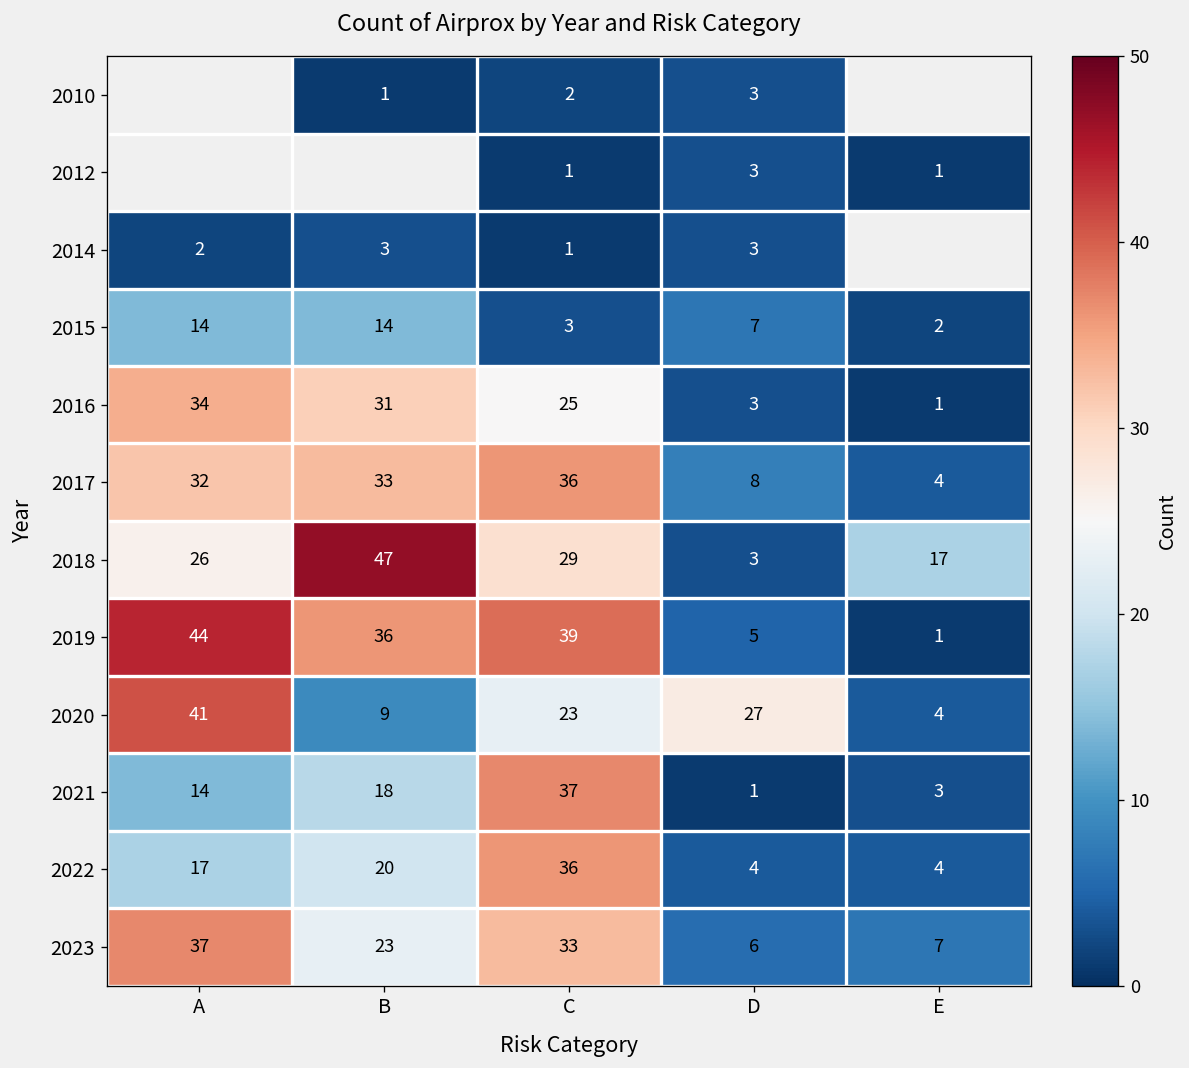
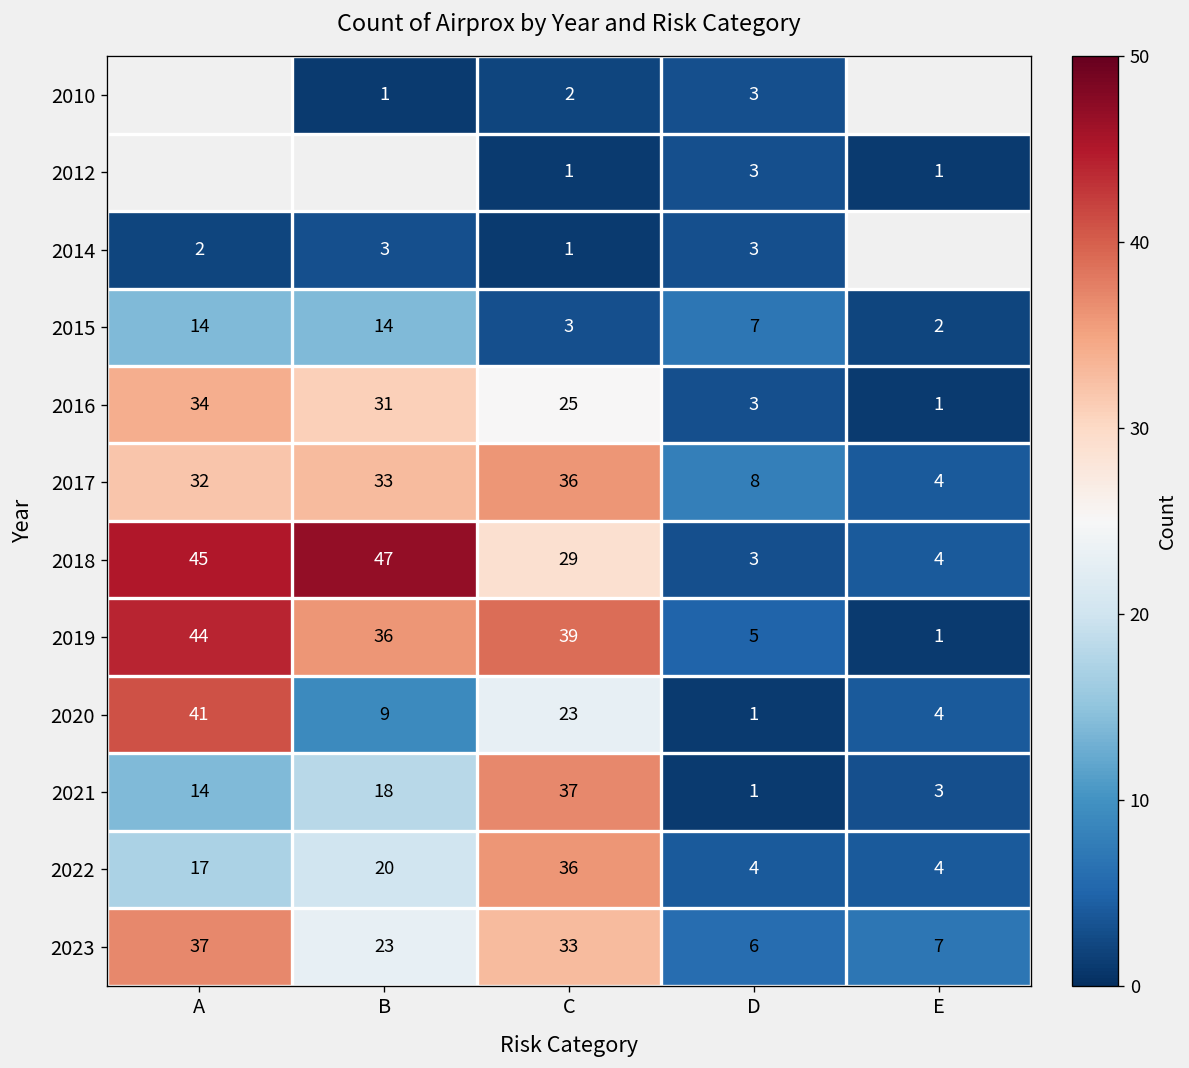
2018, A: 26 -> 45
2018, E: 17 -> 4
2020, D: 27 -> 1
